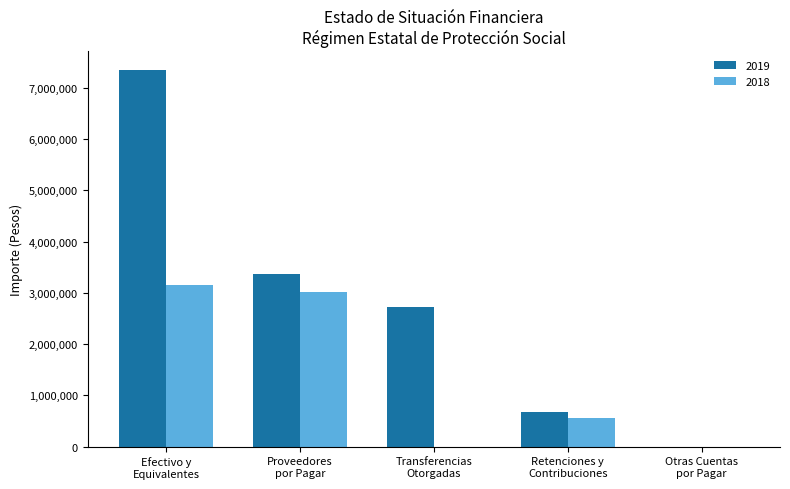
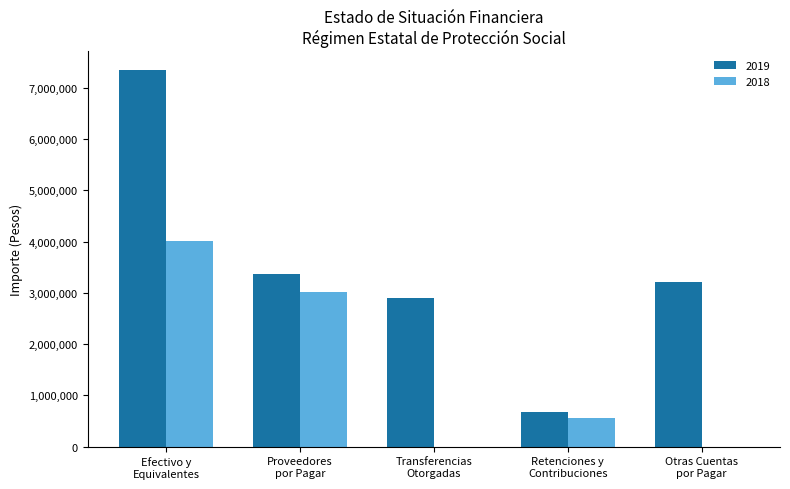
2018, Efectivo y Equivalentes: 3,200,000 -> 4,000,000
2019, Transferencias Otorgadas: 2,700,000 -> 2,900,000
2019, Otras Cuentas por Pagar: 0 -> 3,200,000
